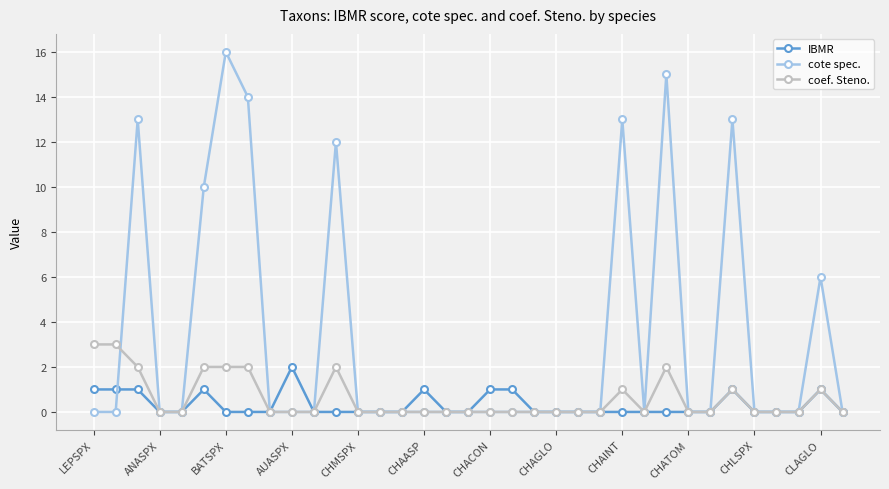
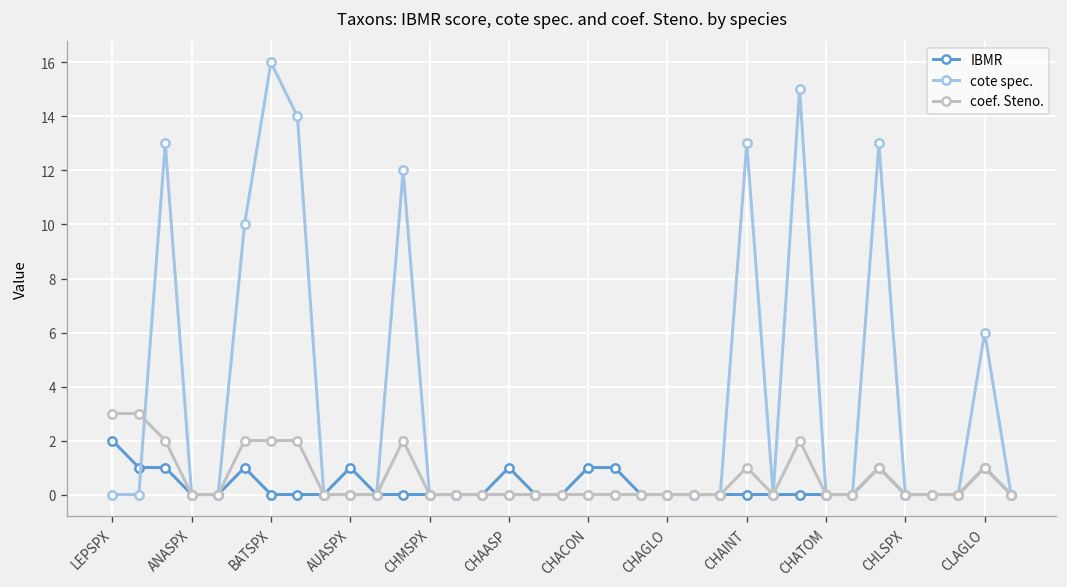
IBMR, LEPSPX: 1 -> 2
IBMR, AUASPX: 2 -> 1
